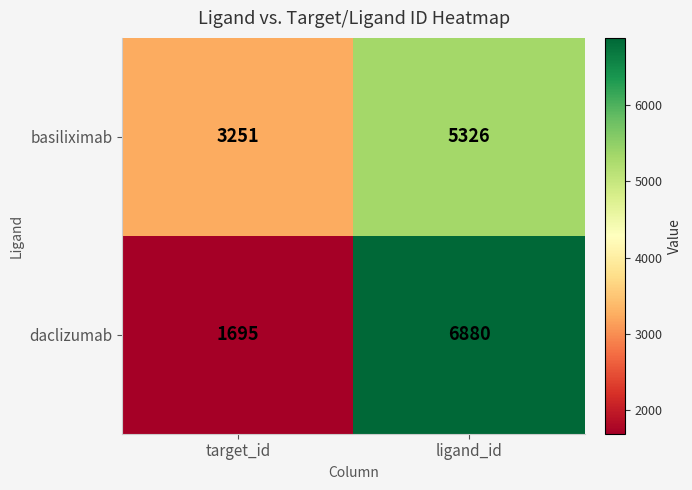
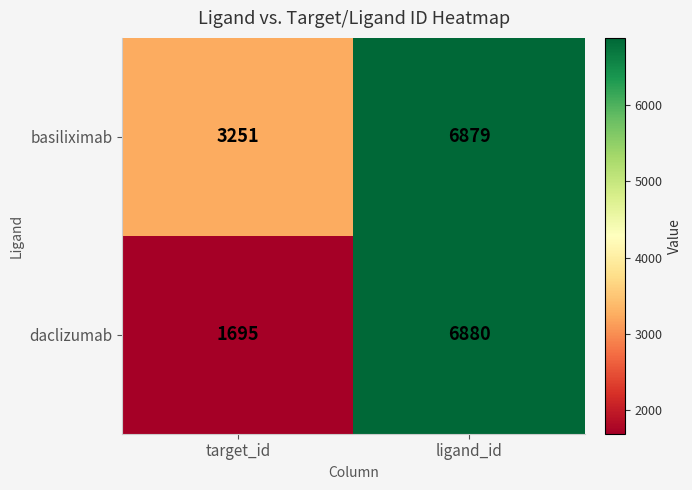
basiliximab, ligand_id: 5326 -> 6879
